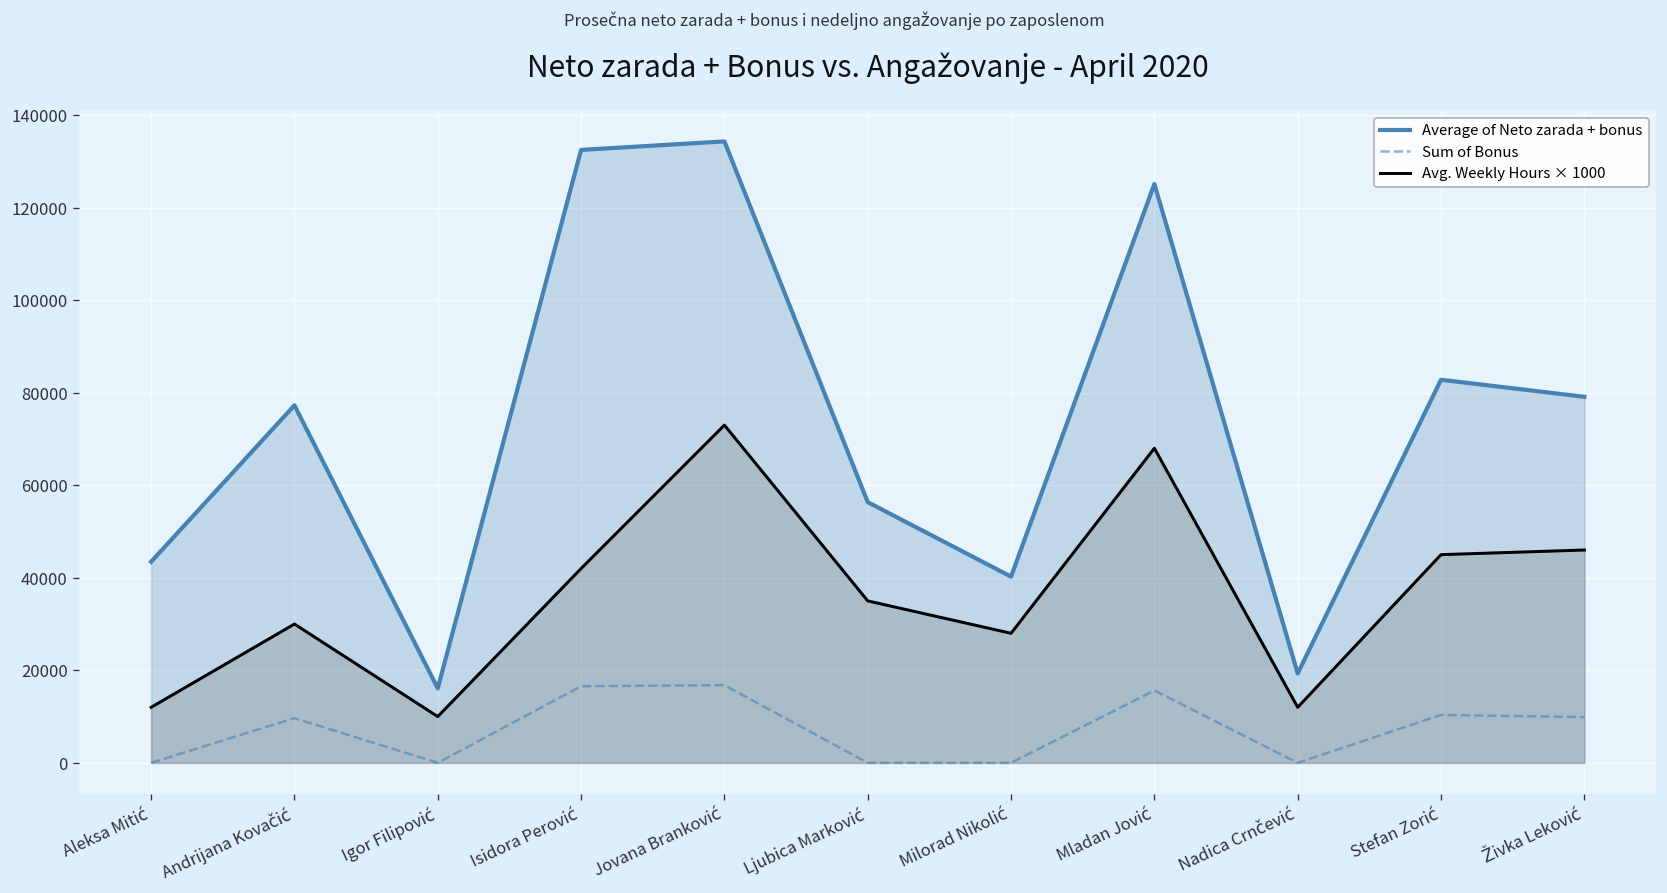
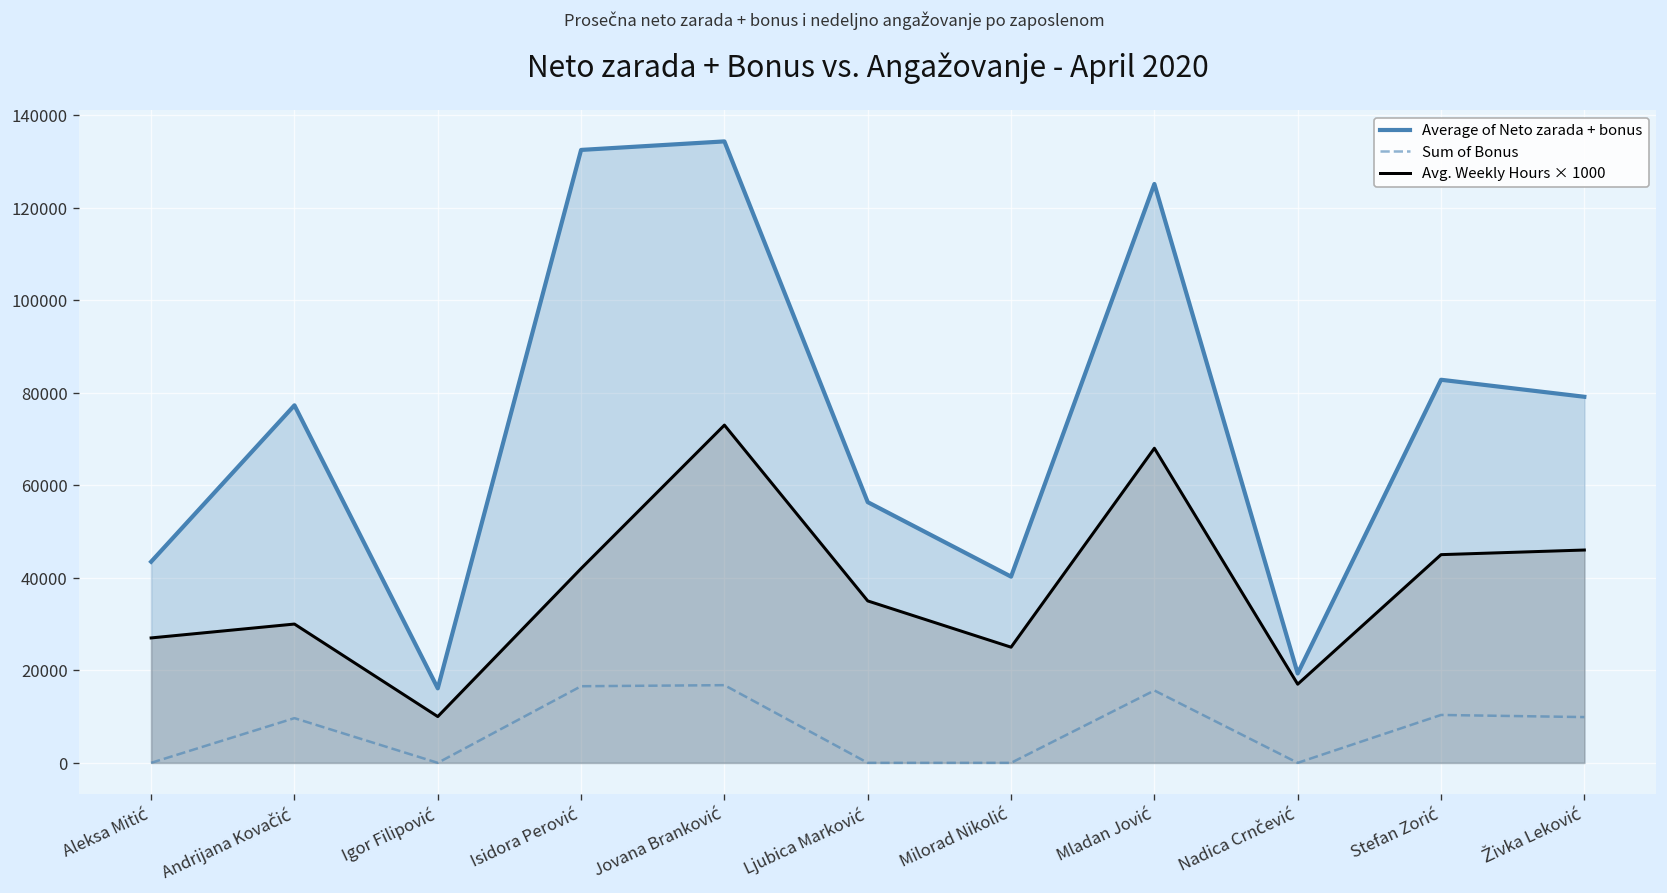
Avg. Weekly Hours × 1000, Aleksa Mitić: 12000 -> 27000
Avg. Weekly Hours × 1000, Milorad Nikolić: 28000 -> 25000
Avg. Weekly Hours × 1000, Nadica Crnčević: 12000 -> 17000
